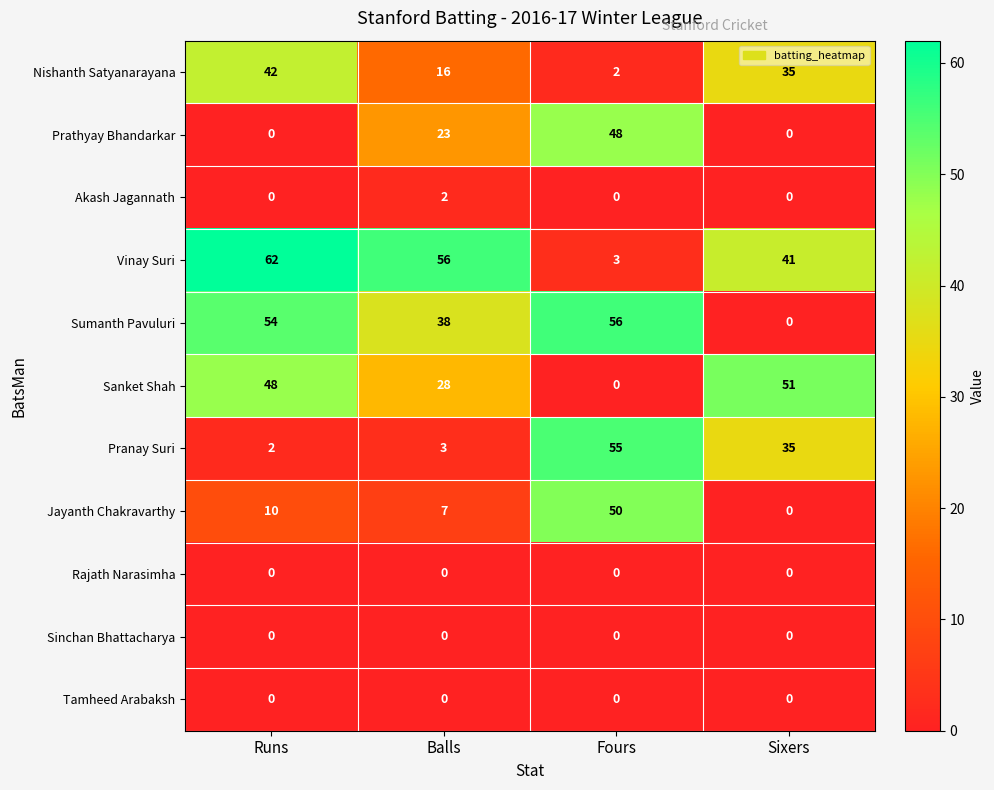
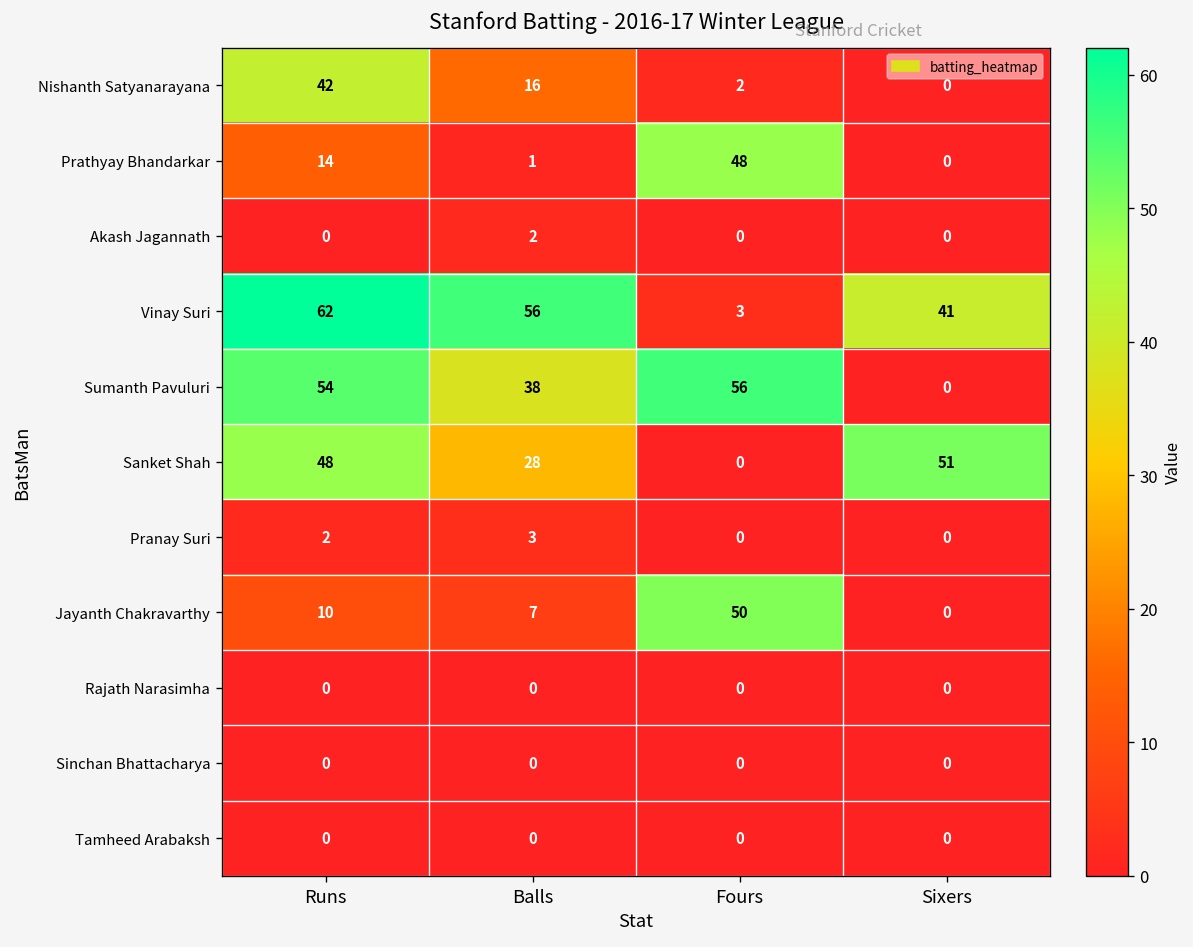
Nishanth Satyanarayana, Sixers: 35 -> 0
Prathyay Bhandarkar, Runs: 0 -> 14
Prathyay Bhandarkar, Balls: 23 -> 1
Pranay Suri, Fours: 55 -> 0
Pranay Suri, Sixers: 35 -> 0
